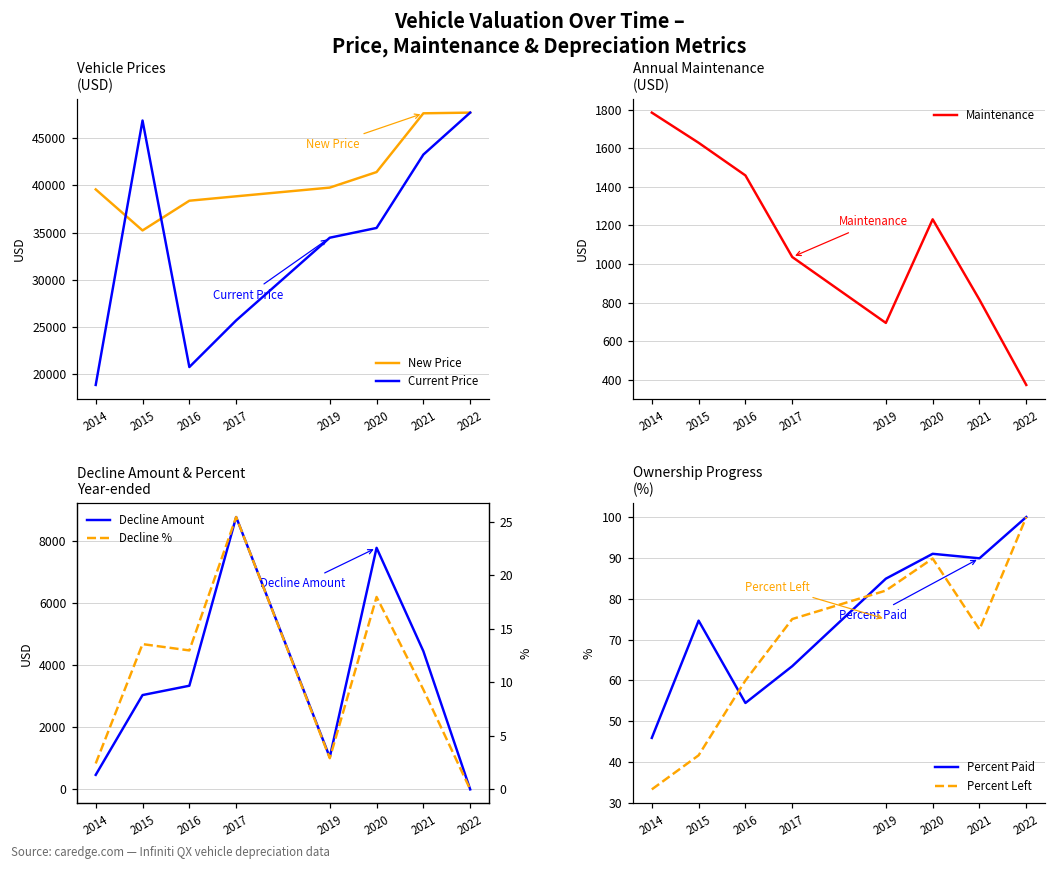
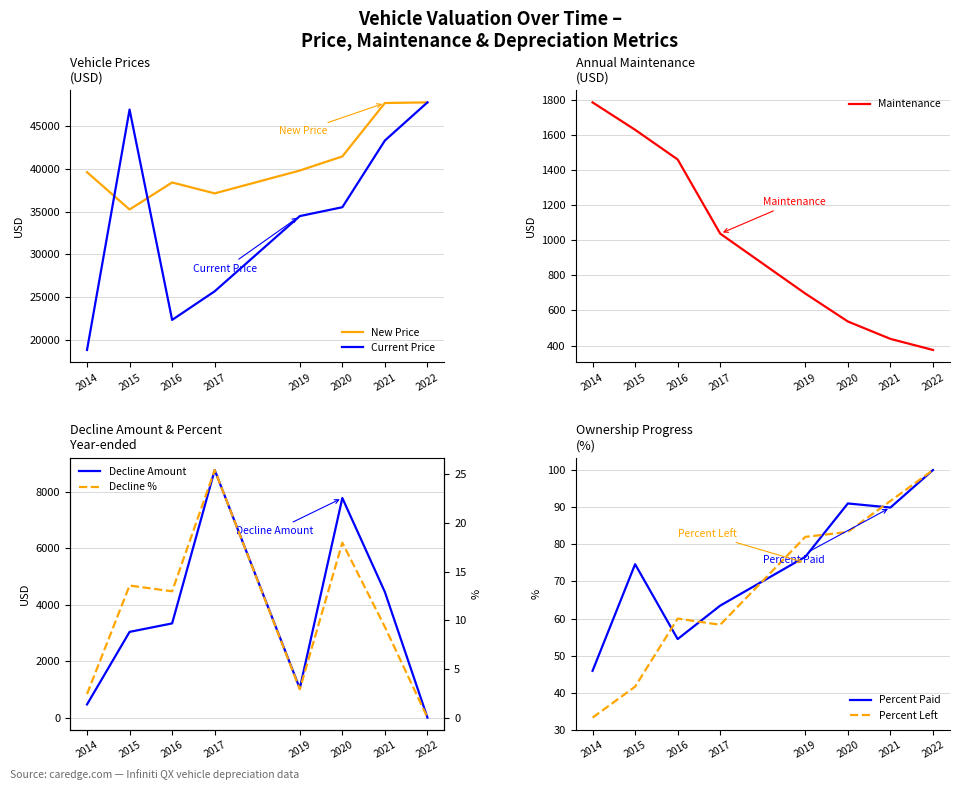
Vehicle Prices (USD), Current Price, 2016: 21000 -> 22000
Vehicle Prices (USD), New Price, 2017: 39000 -> 37000
Annual Maintenance (USD), 2020: 1230 -> 540
Annual Maintenance (USD), 2021: 820 -> 440
Ownership Progress (%), Percent Left, 2017: 75 -> 58
Ownership Progress (%), Percent Paid, 2019: 85 -> 77
Ownership Progress (%), Percent Left, 2020: 90 -> 83
Ownership Progress (%), Percent Left, 2021: 72 -> 92
